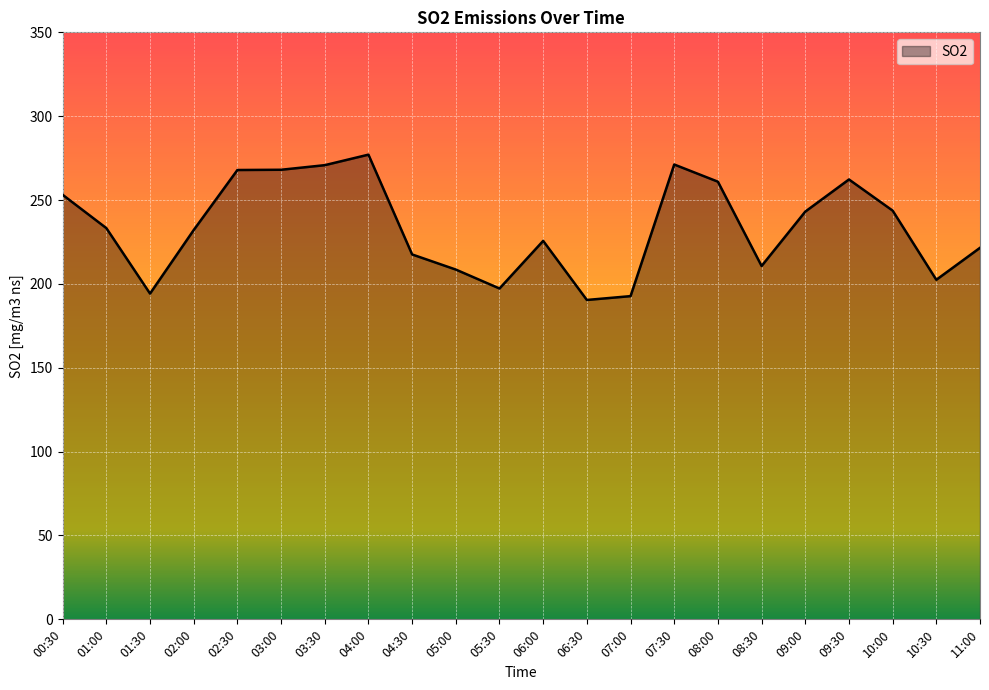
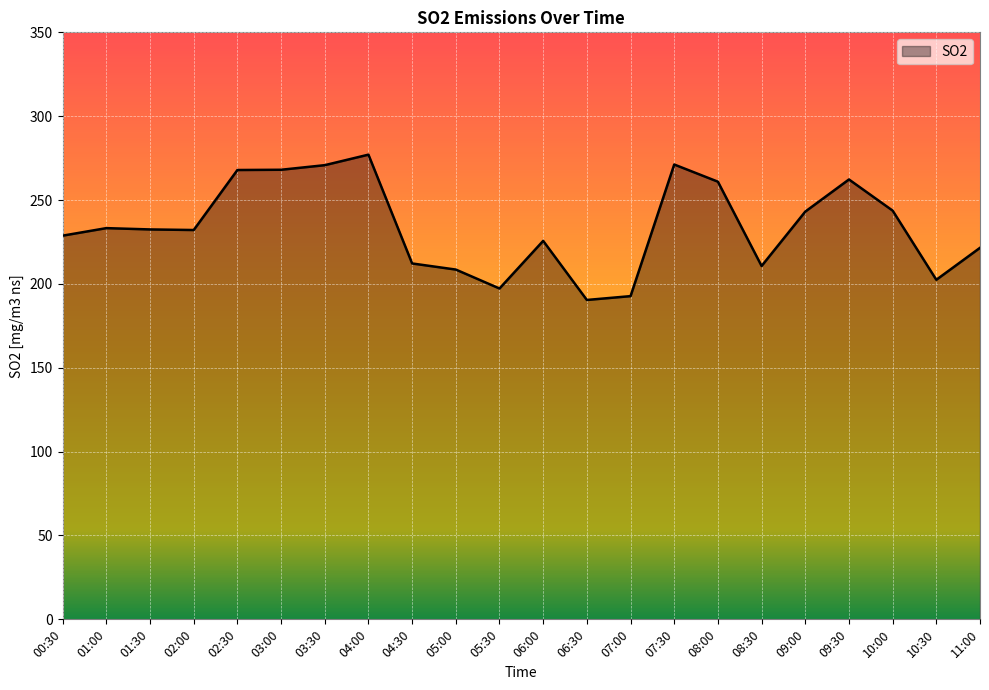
00:30: 253 -> 229
01:30: 194 -> 232
04:30: 218 -> 212
